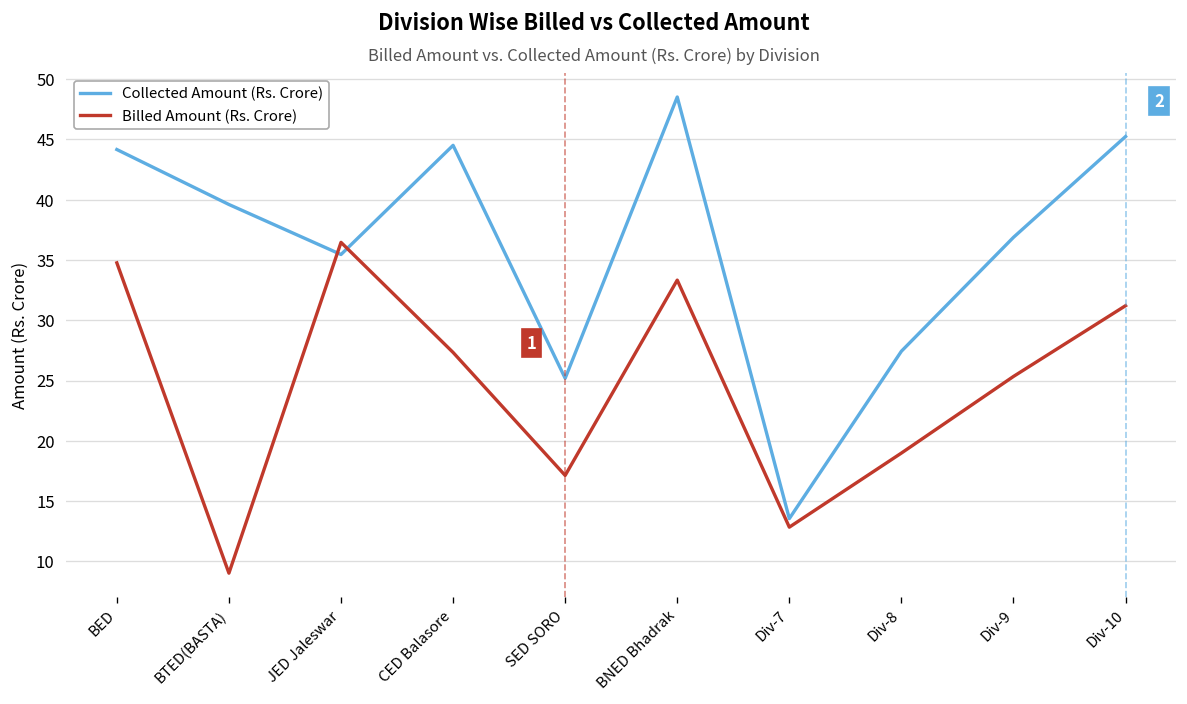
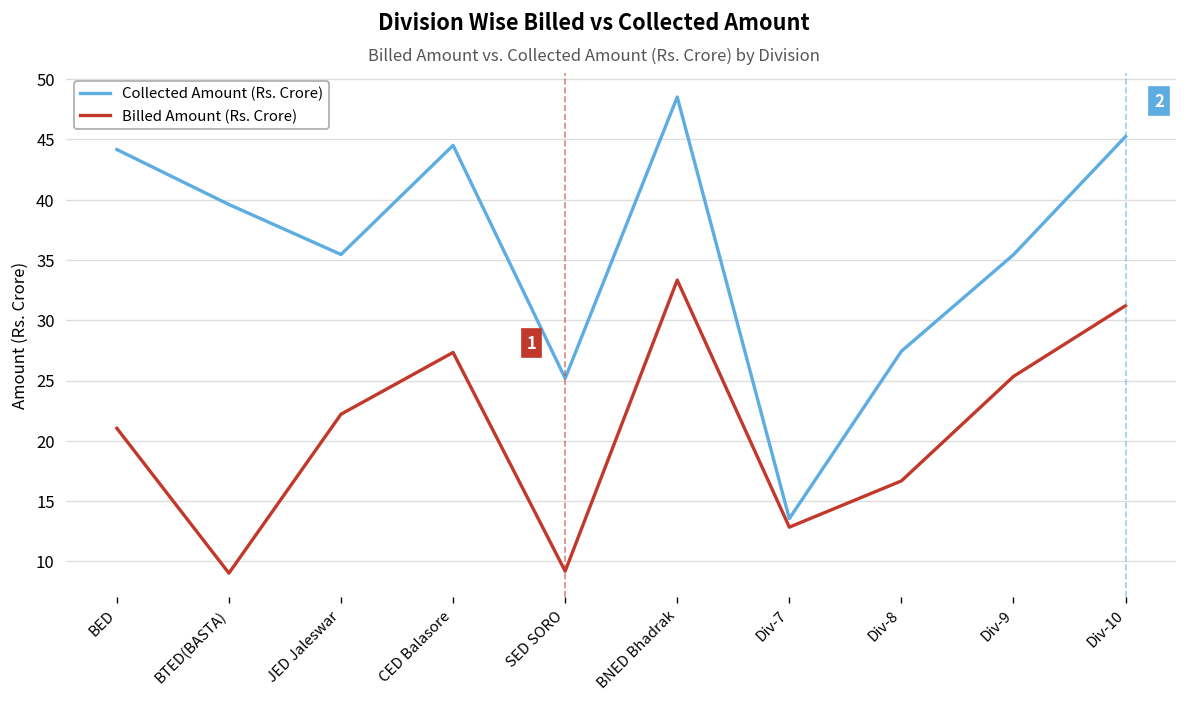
Billed Amount (Rs. Crore), BED: 34.8 -> 21.0
Billed Amount (Rs. Crore), JED Jaleswar: 36.5 -> 22.2
Billed Amount (Rs. Crore), SED SORO: 17.1 -> 9.2
Billed Amount (Rs. Crore), Div-8: 19.0 -> 16.7
Collected Amount (Rs. Crore), Div-9: 36.9 -> 35.4
